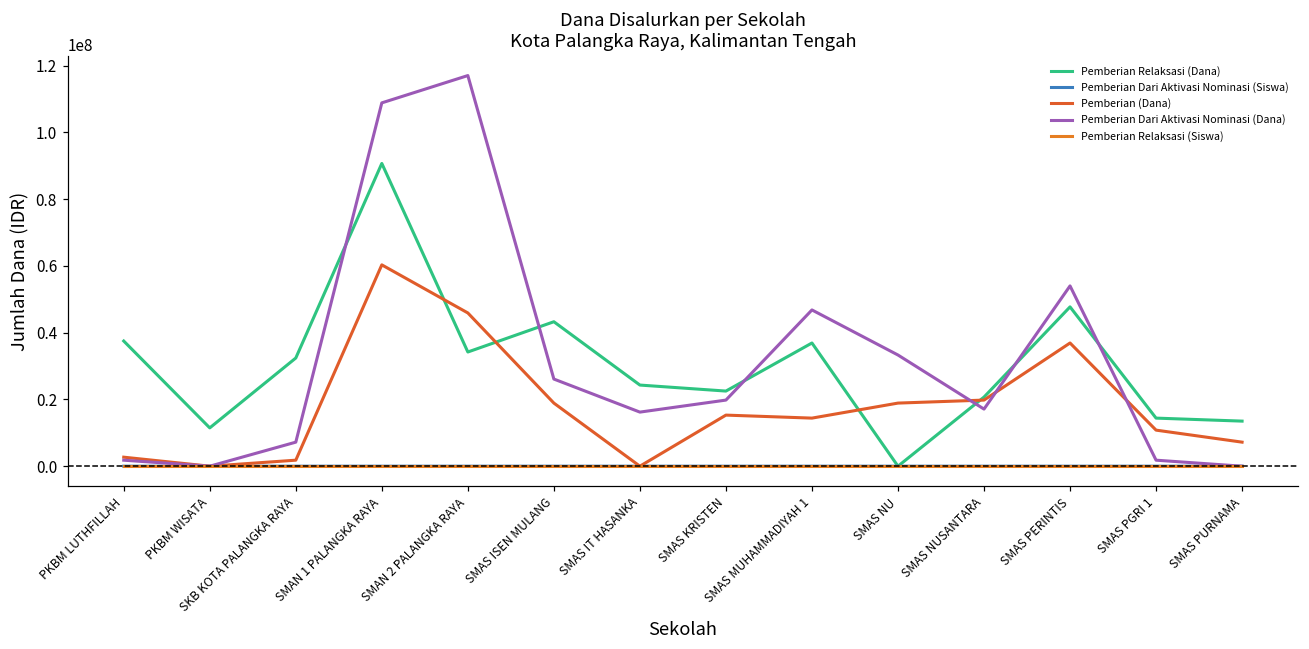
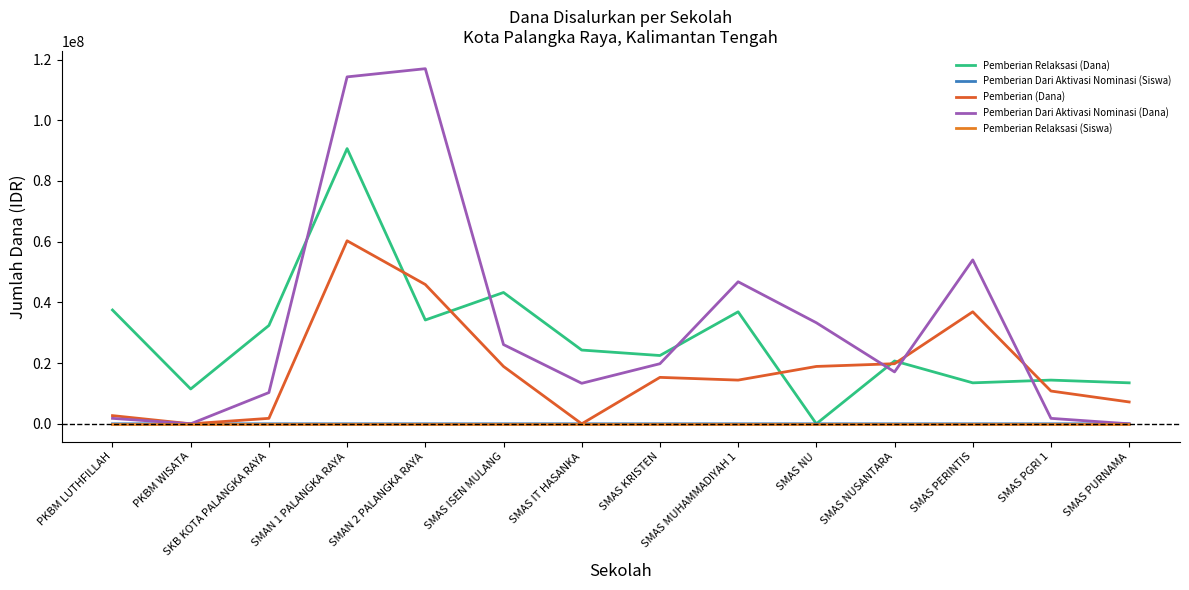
Pemberian Dari Aktivasi Nominasi (Dana), SKB KOTA PALANGKA RAYA: 7000000 -> 10000000
Pemberian Dari Aktivasi Nominasi (Dana), SMAN 1 PALANGKA RAYA: 109000000 -> 114000000
Pemberian Dari Aktivasi Nominasi (Dana), SMAS IT HASANKA: 16000000 -> 13000000
Pemberian Relaksasi (Dana), SMAS PERINTIS: 48000000 -> 14000000
